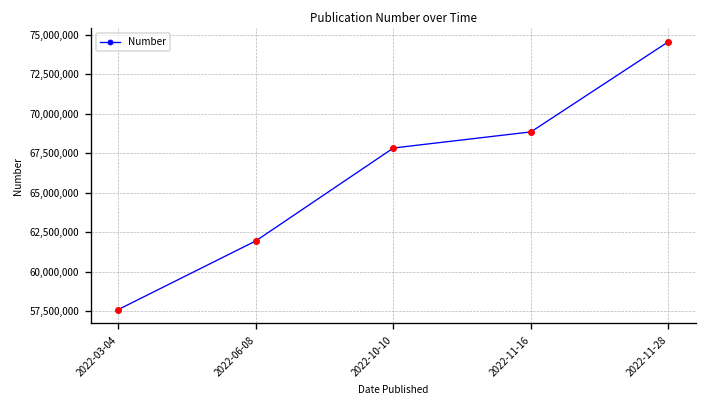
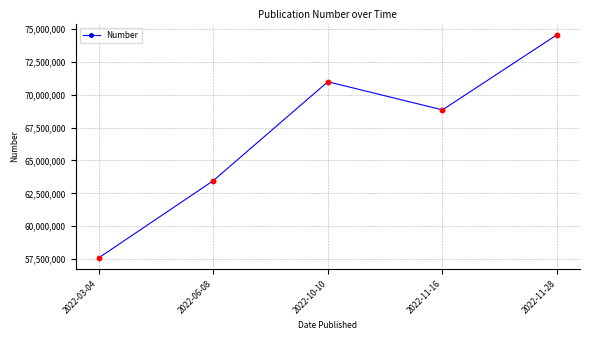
2022-06-08: 61,900,000 -> 63,500,000
2022-10-10: 67,800,000 -> 71,000,000
